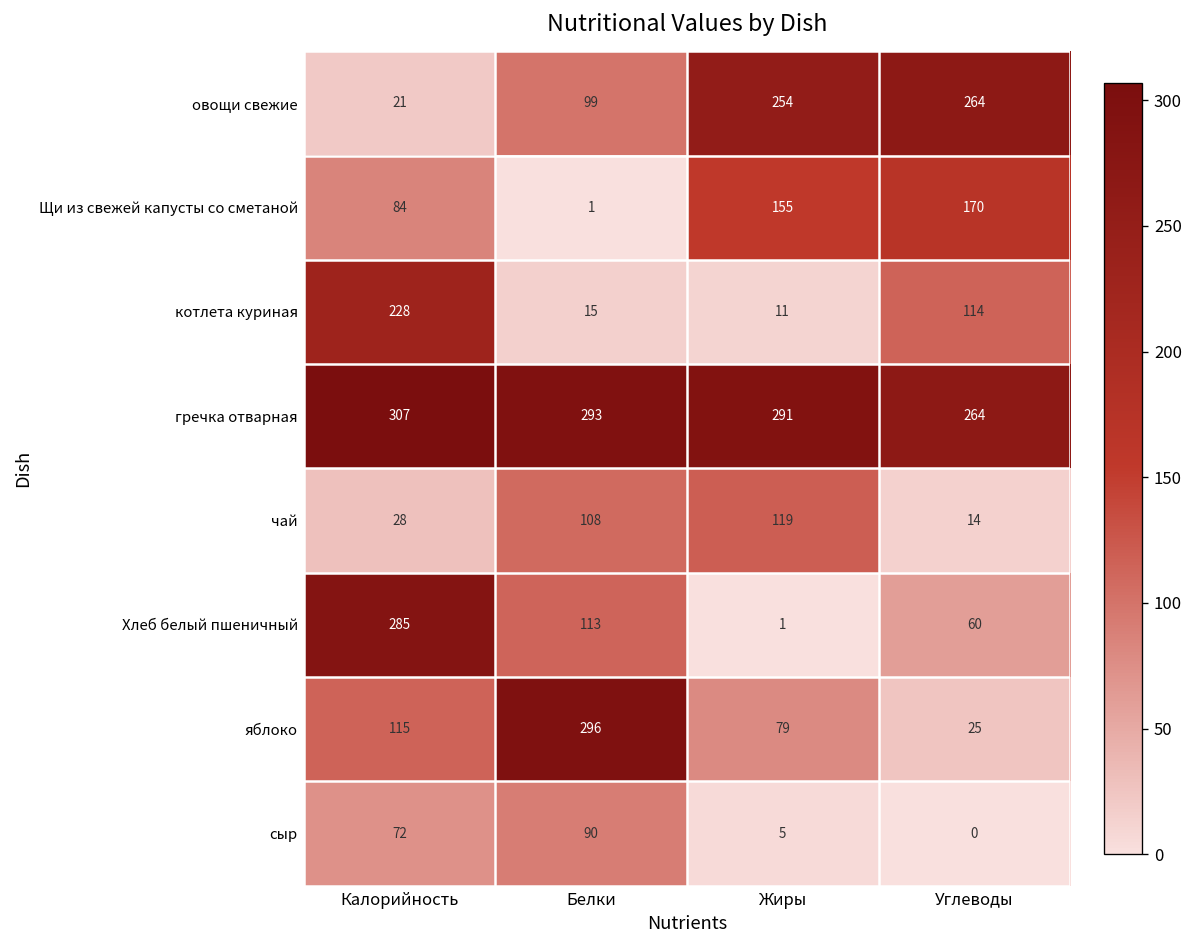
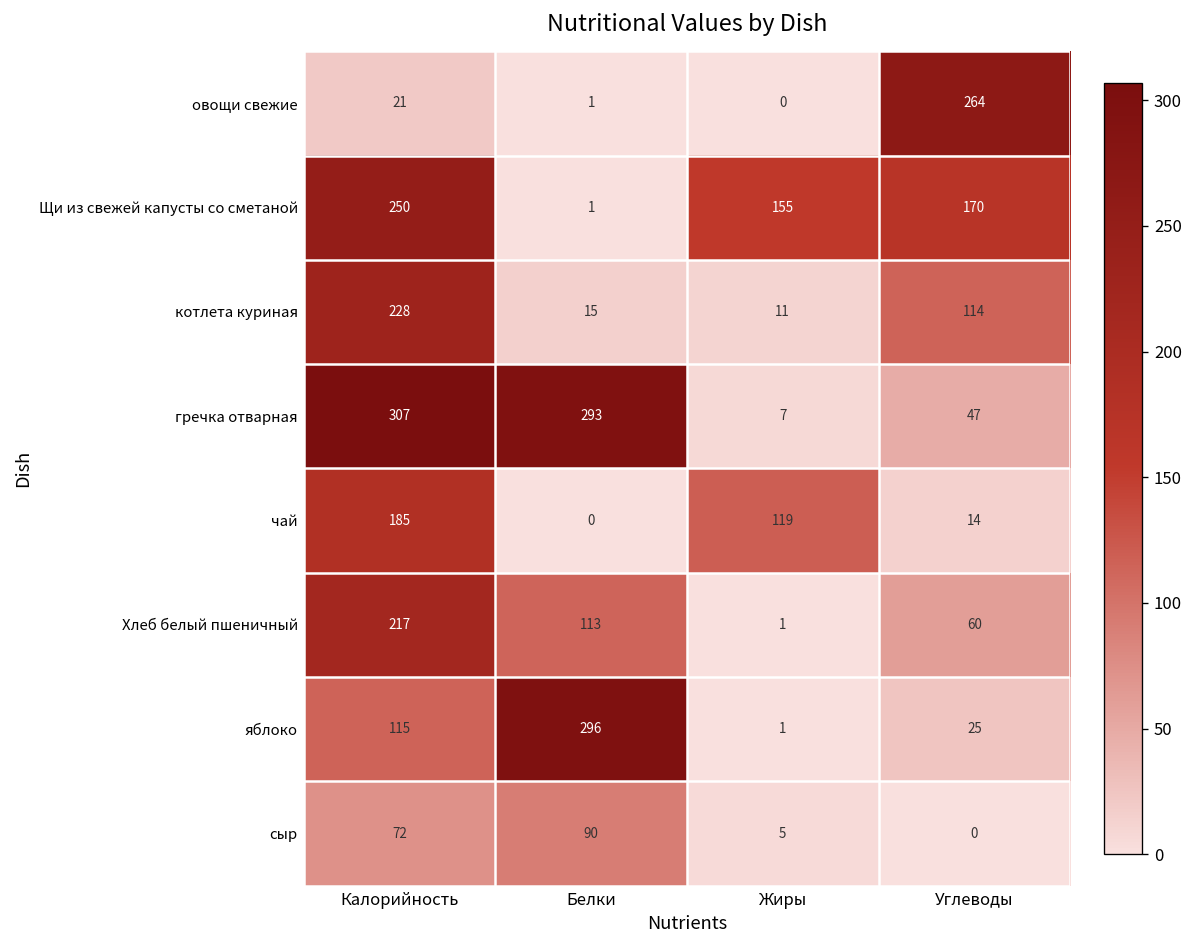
овощи свежие, Белки: 99 -> 1
овощи свежие, Жиры: 254 -> 0
Щи из свежей капусты со сметаной, Калорийность: 84 -> 250
гречка отварная, Жиры: 291 -> 7
гречка отварная, Углеводы: 264 -> 47
чай, Калорийность: 28 -> 185
чай, Белки: 108 -> 0
Хлеб белый пшеничный, Калорийность: 285 -> 217
яблоко, Жиры: 79 -> 1
